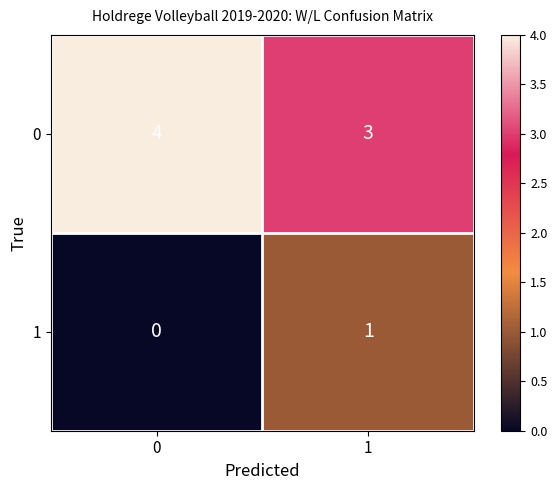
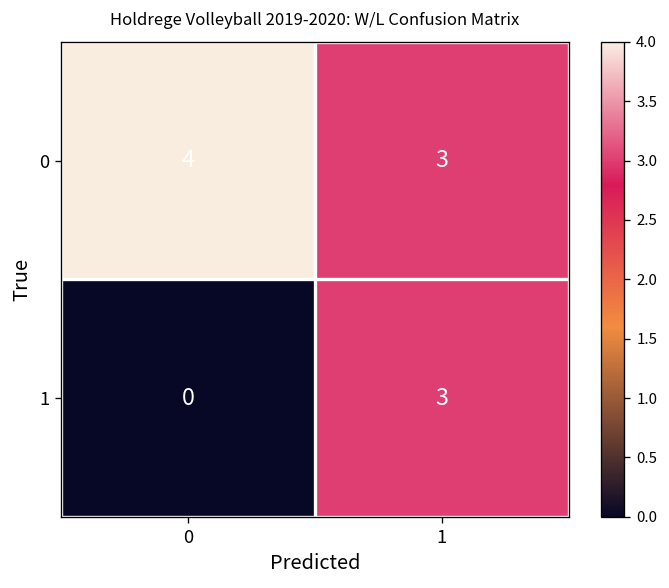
1, 1: 1 -> 3
